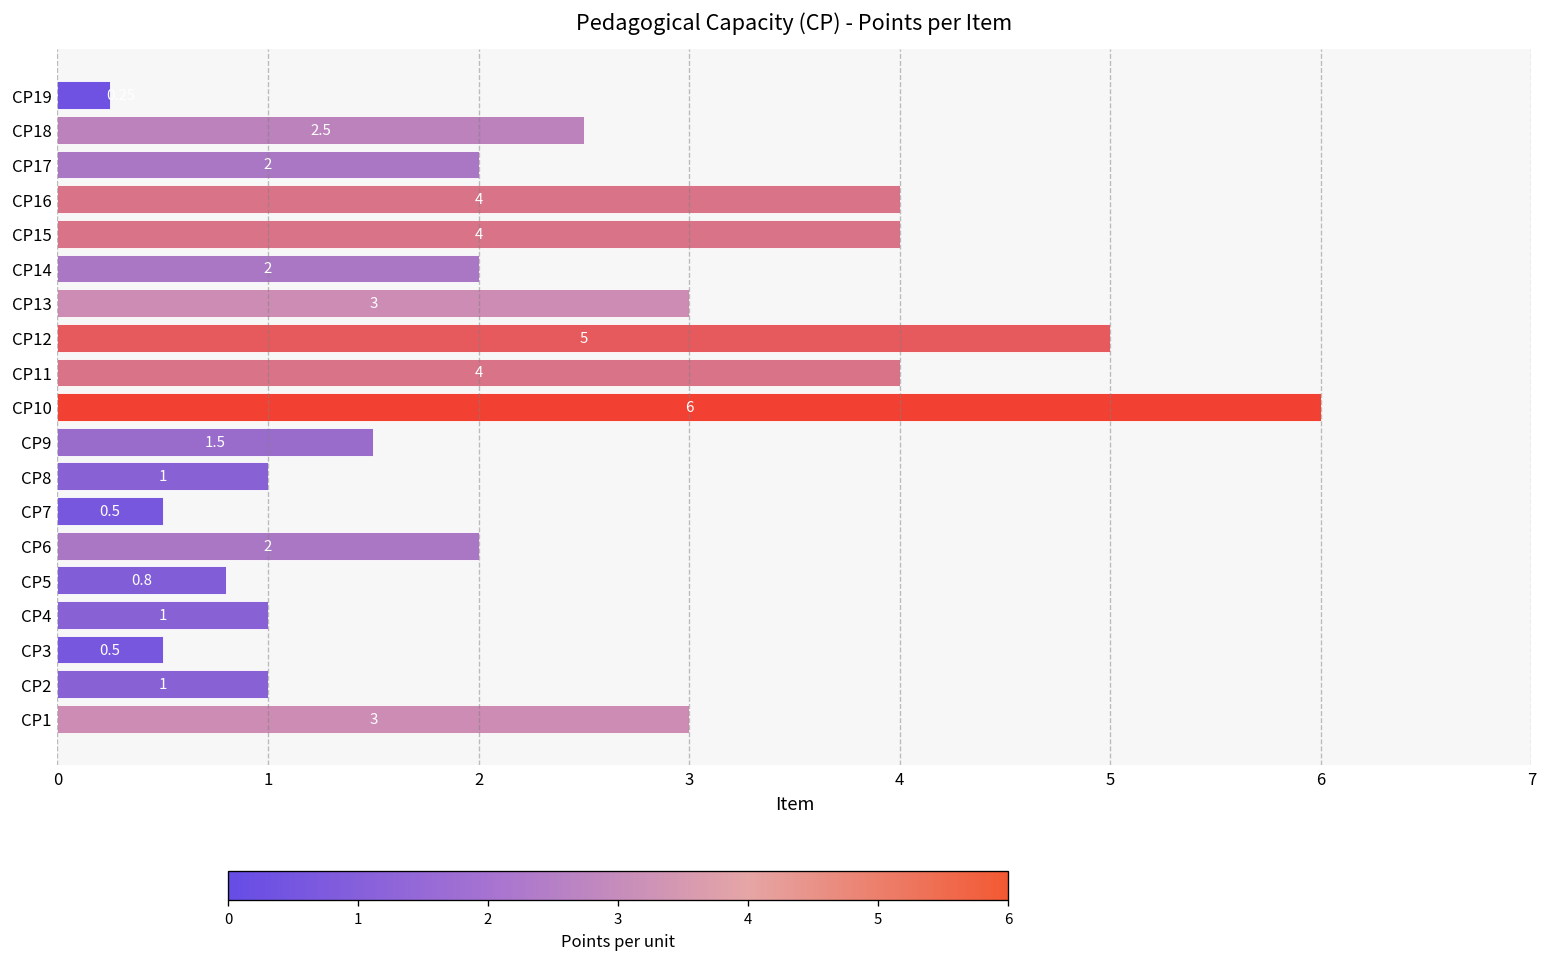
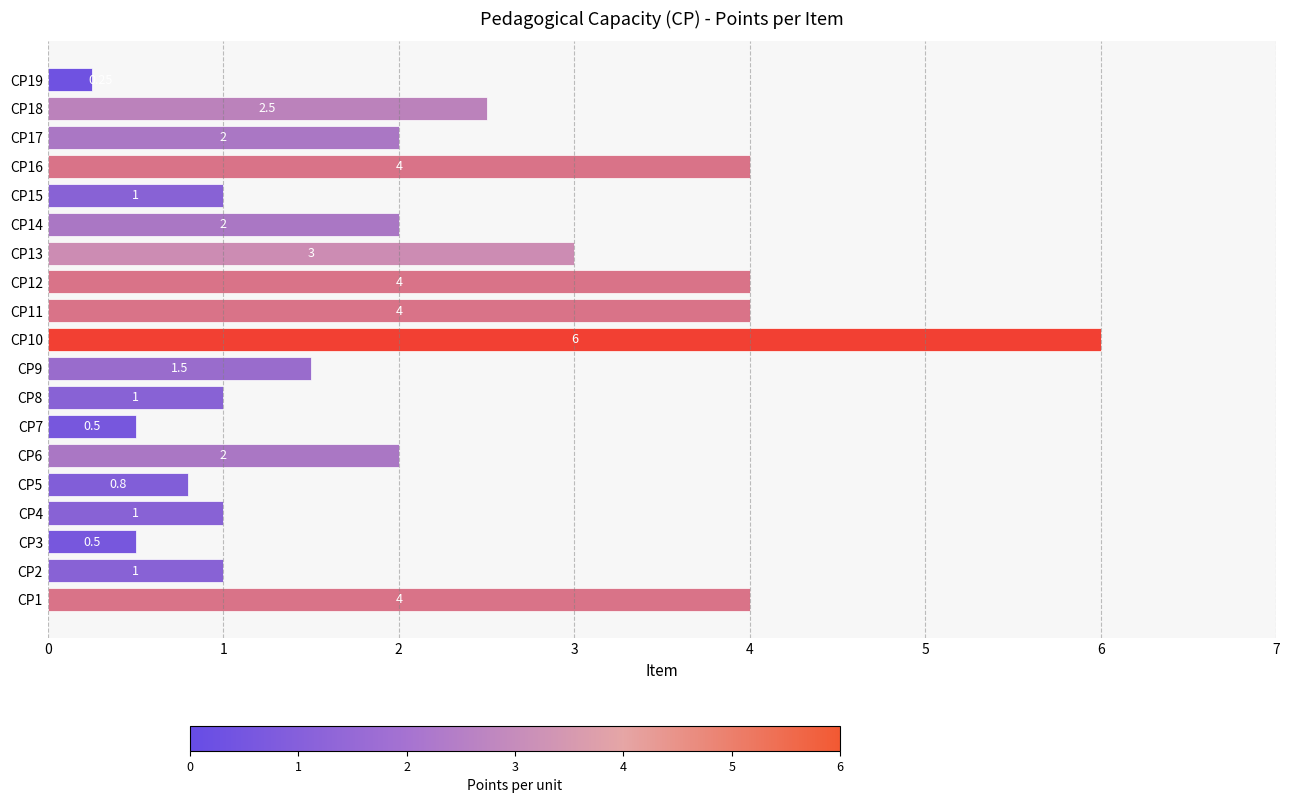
CP15: 4 -> 1
CP12: 5 -> 4
CP1: 3 -> 4
